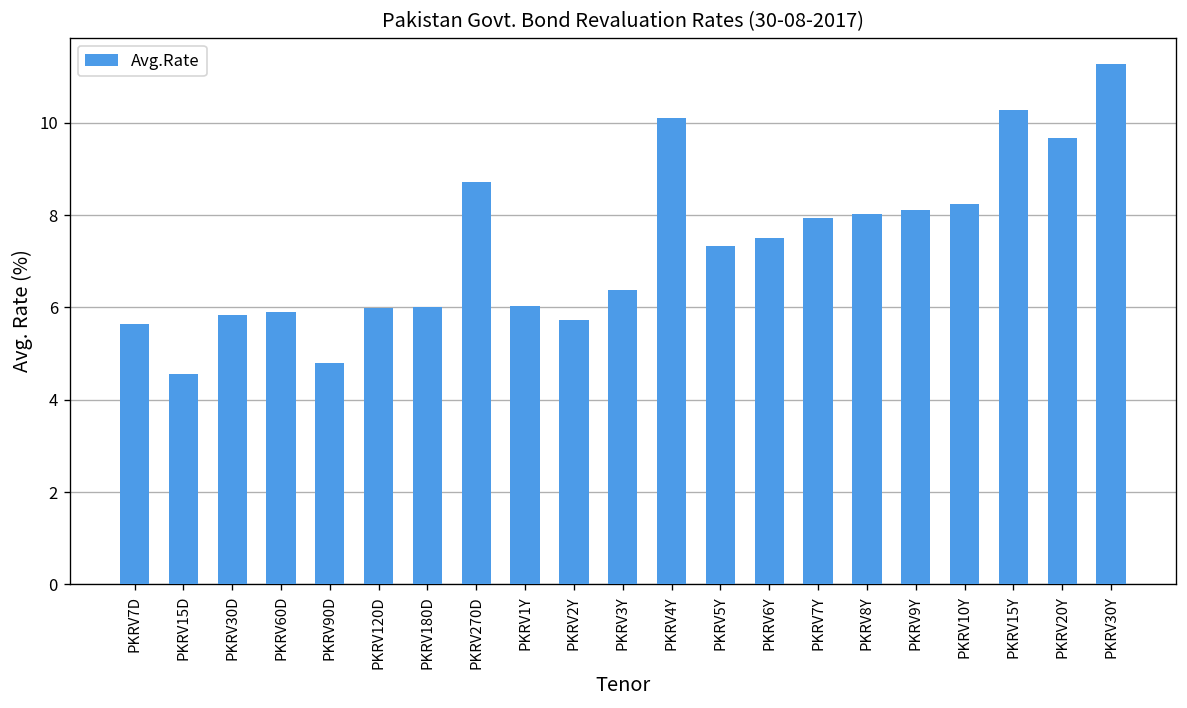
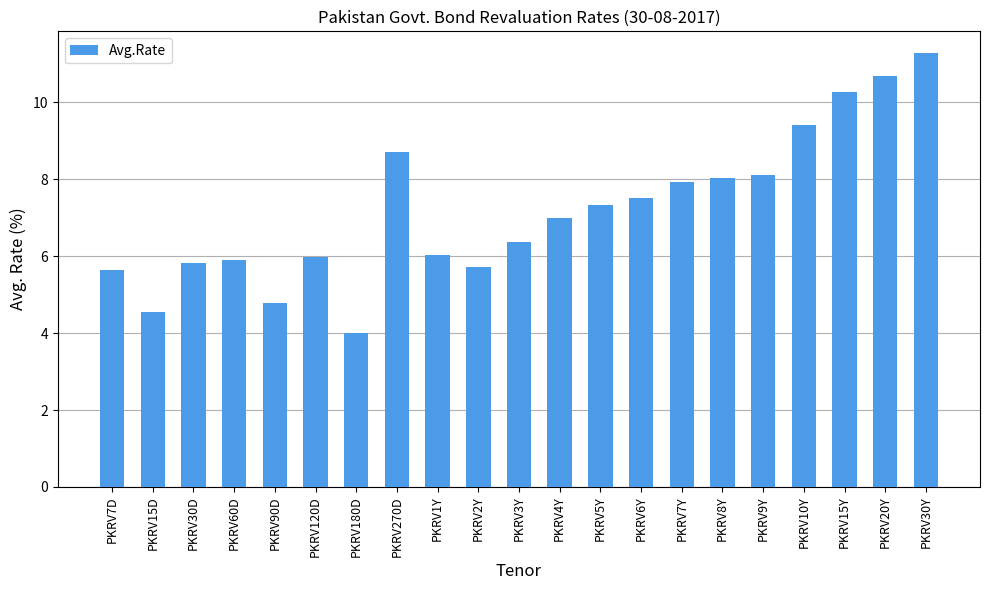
PKRV180D: 6 -> 4
PKRV4Y: 10.1 -> 7.0
PKRV10Y: 8.3 -> 9.4
PKRV20Y: 9.7 -> 10.7
